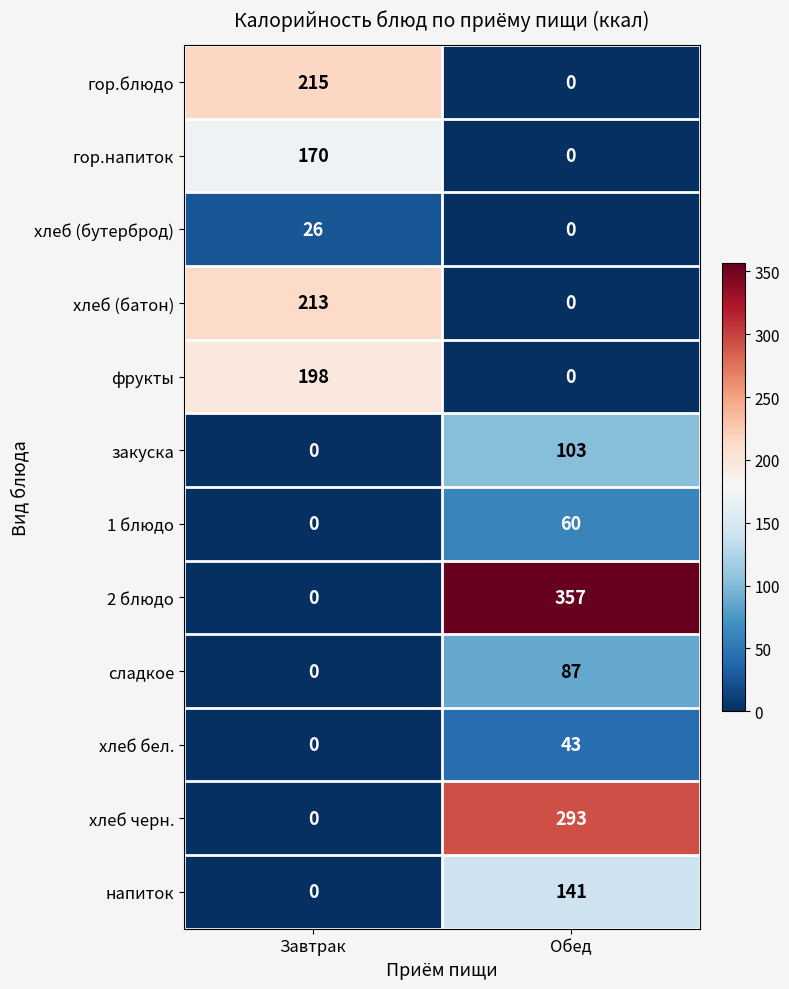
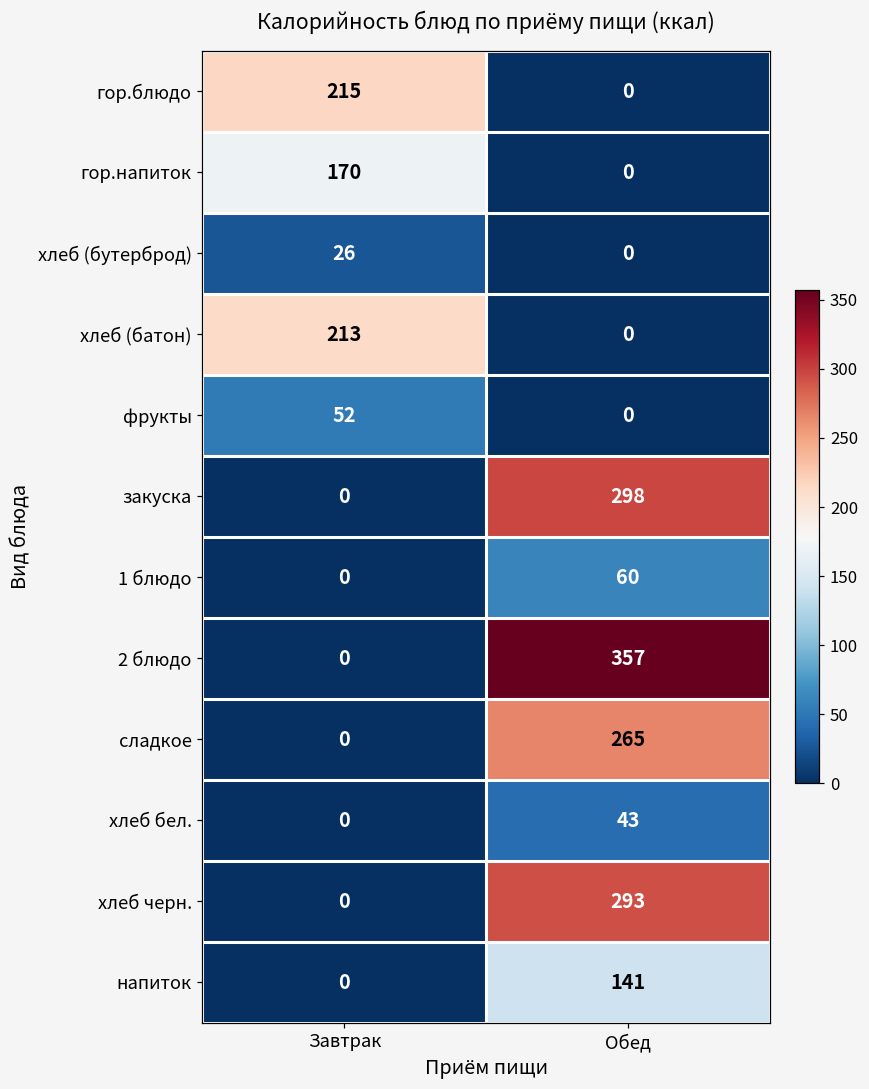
фрукты, Завтрак: 198 -> 52
закуска, Обед: 103 -> 298
сладкое, Обед: 87 -> 265
